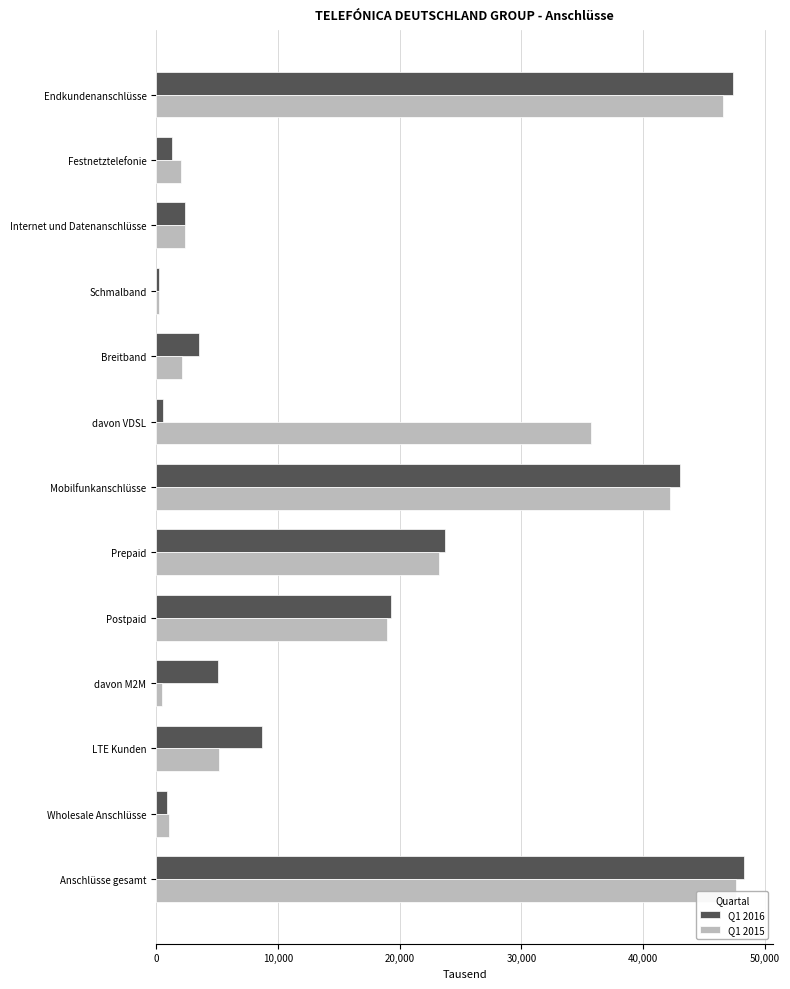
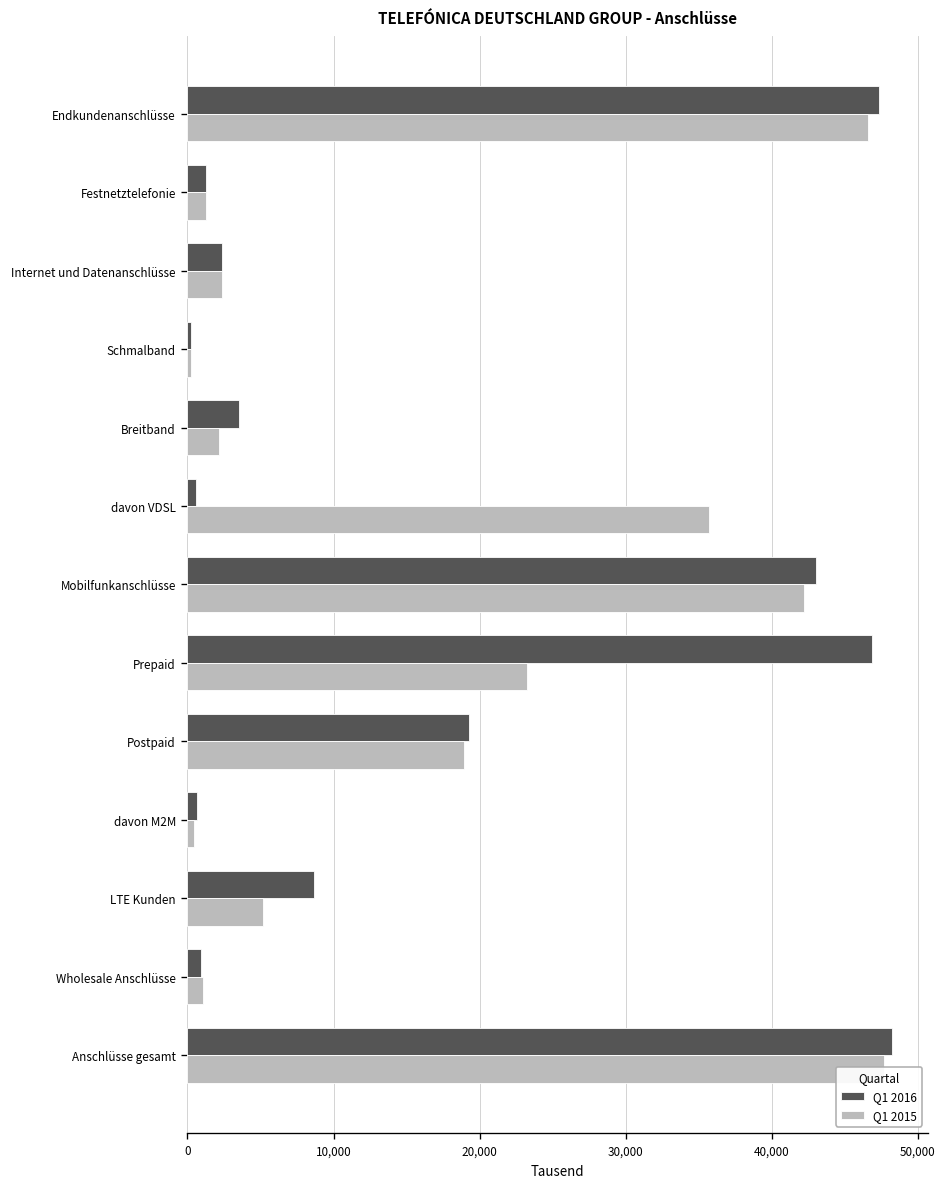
Q1 2015, Festnetztelefonie: 2,000 -> 1,300
Q1 2016, Prepaid: 23,700 -> 46,900
Q1 2016, davon M2M: 5,100 -> 700
